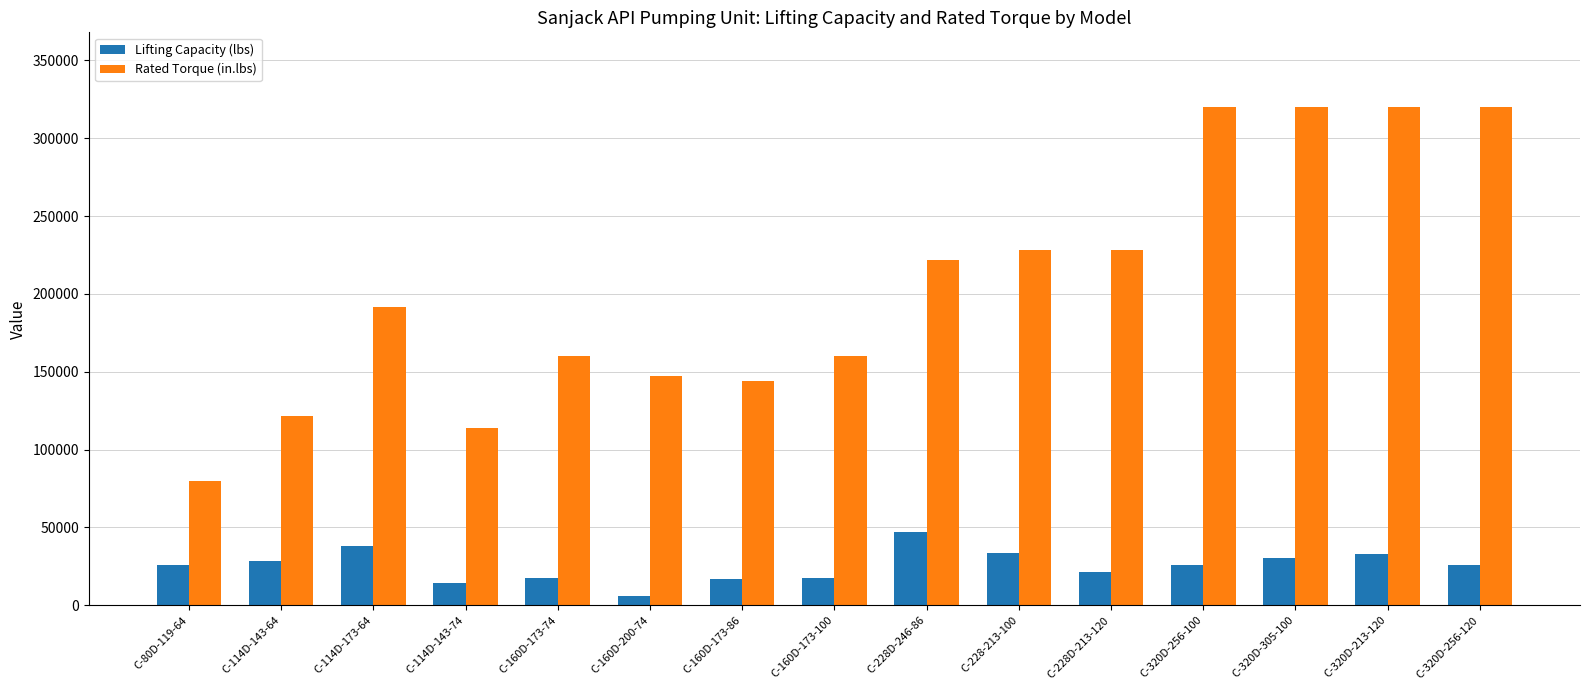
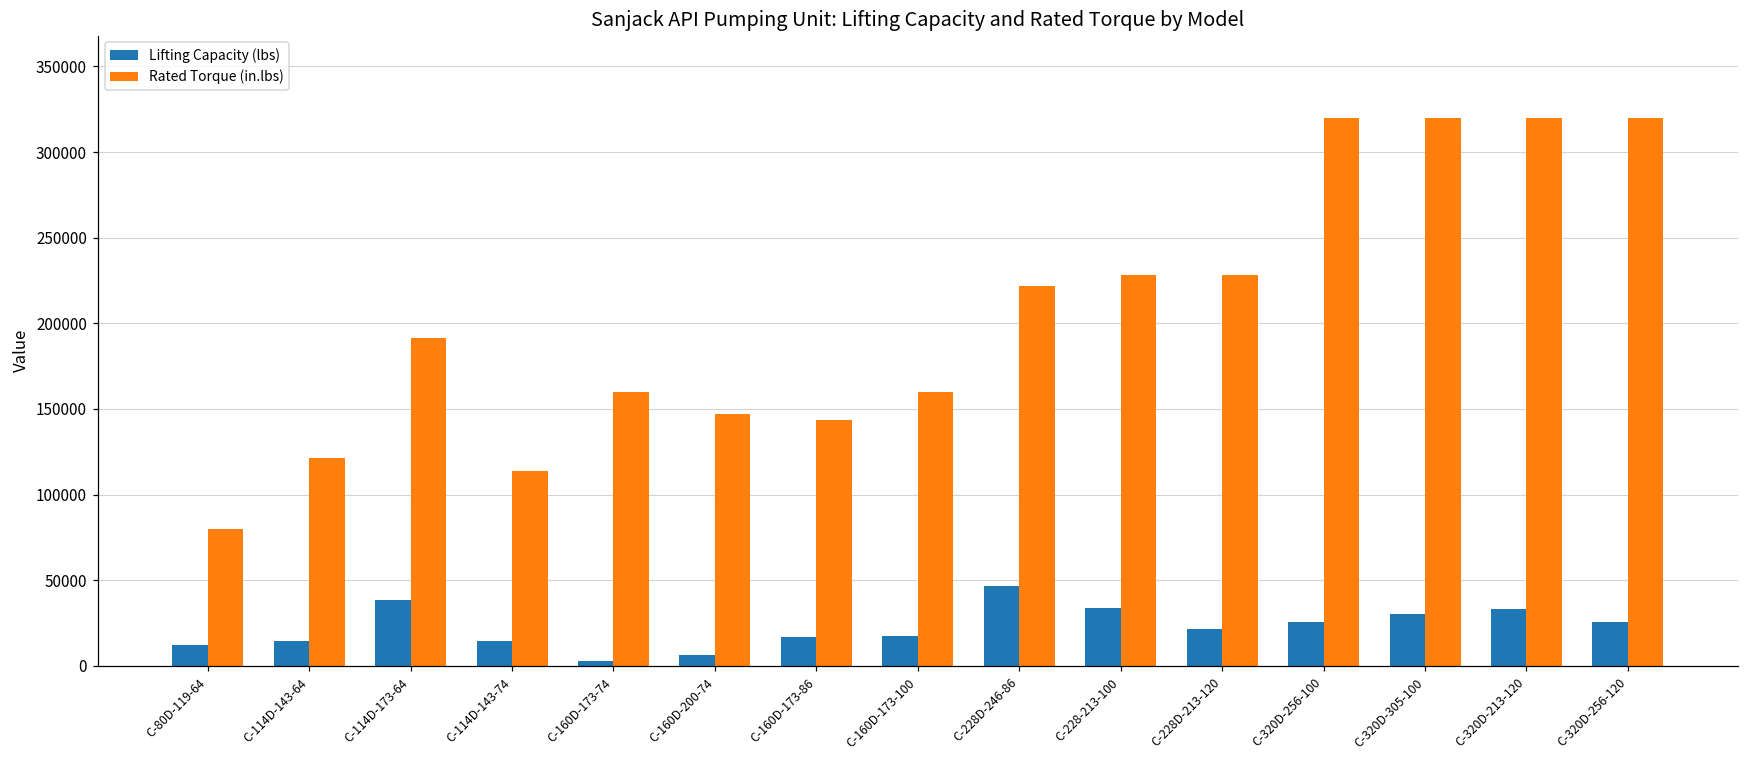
Lifting Capacity (lbs), C-80D-119-64: 26000 -> 12000
Lifting Capacity (lbs), C-114D-143-64: 28000 -> 14000
Lifting Capacity (lbs), C-160D-173-74: 17000 -> 3000
